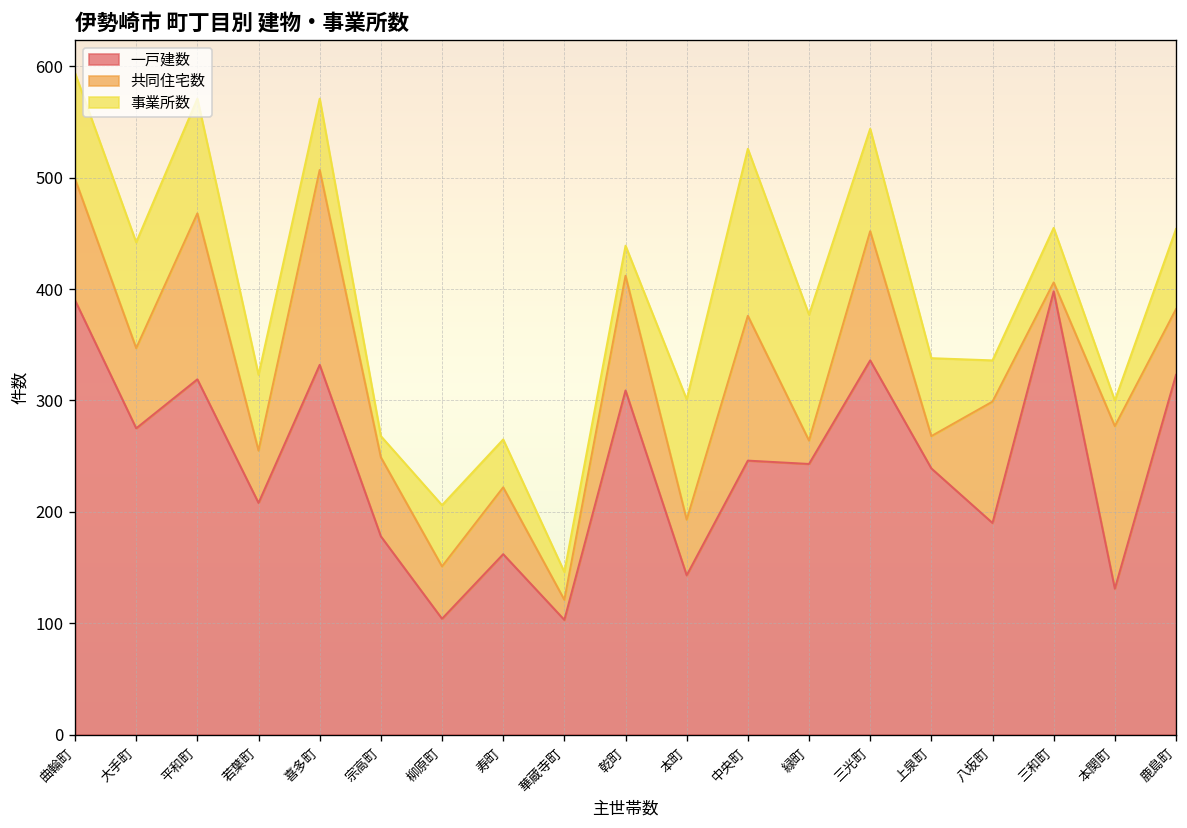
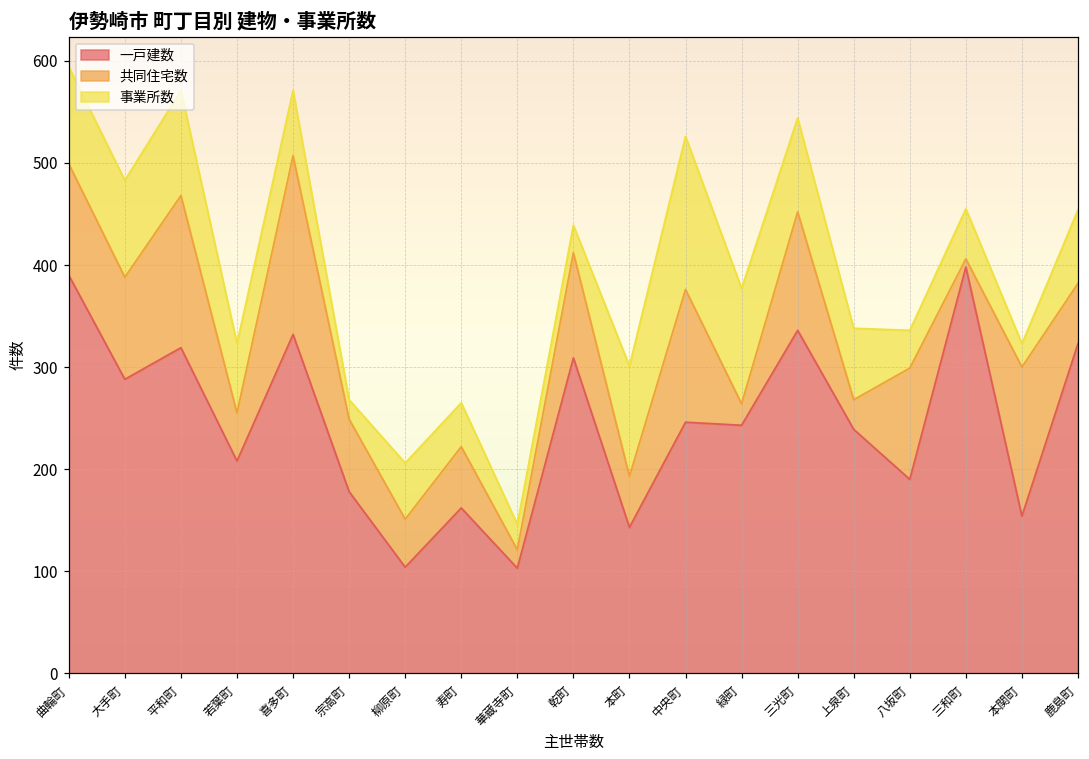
一戸建数, 大手町: 280 -> 290
共同住宅数, 大手町: 70 -> 100
一戸建数, 本関町: 130 -> 150
